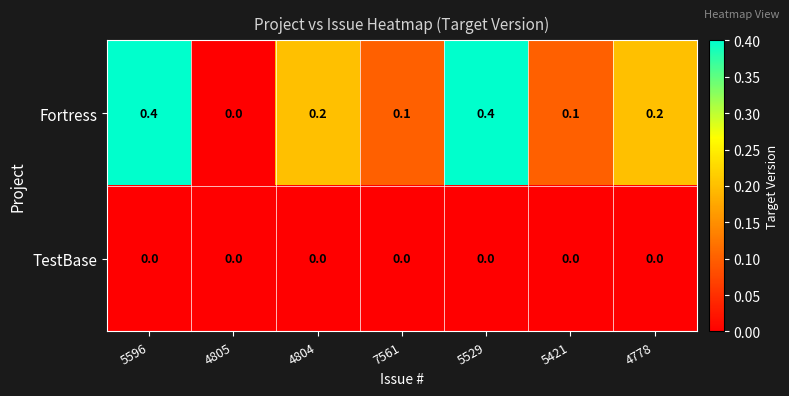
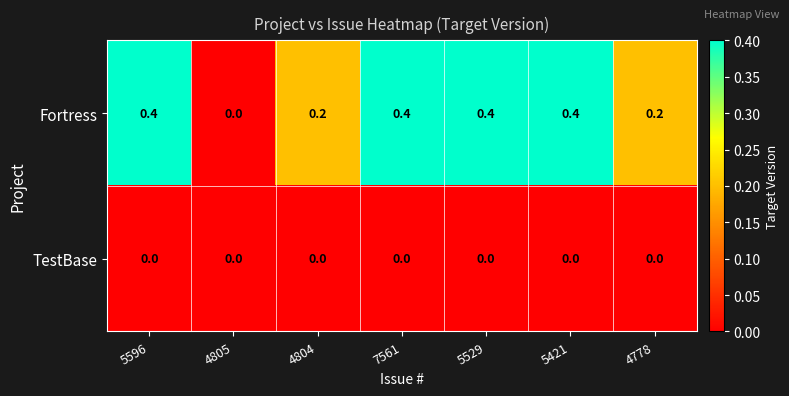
Fortress, 7561: 0.1 -> 0.4
Fortress, 5421: 0.1 -> 0.4
